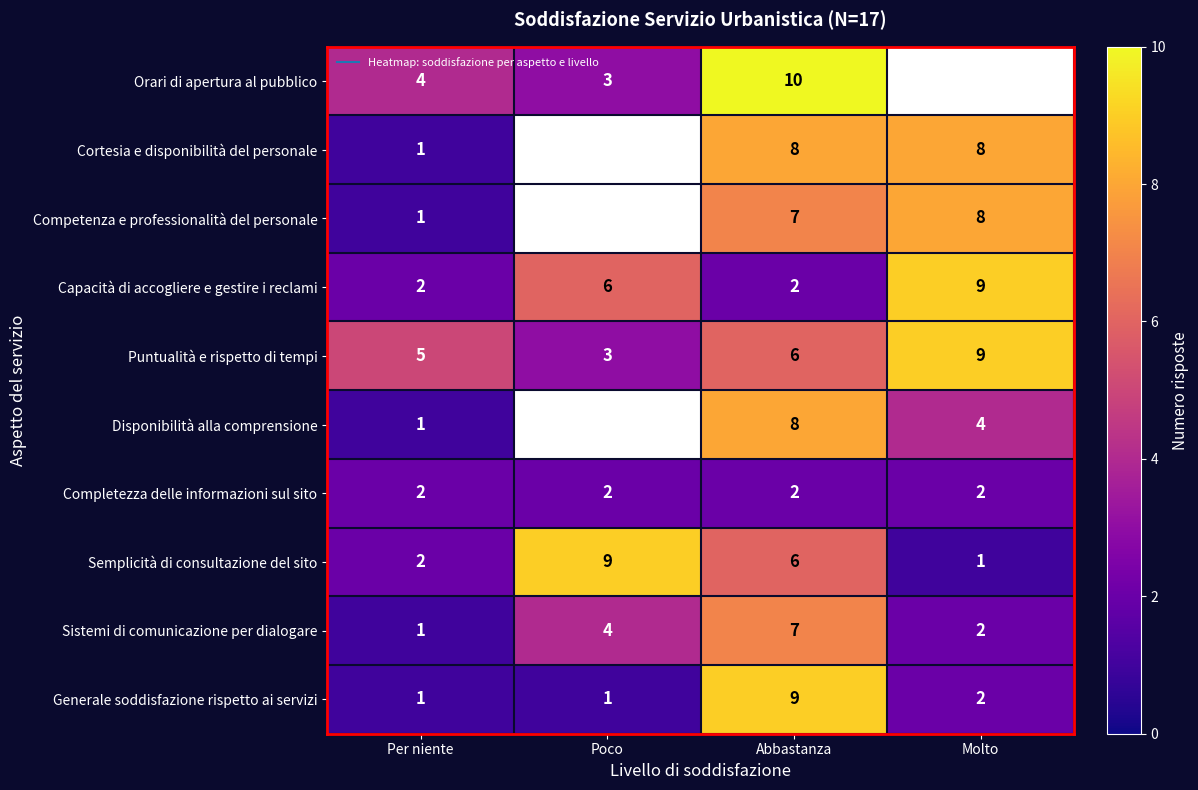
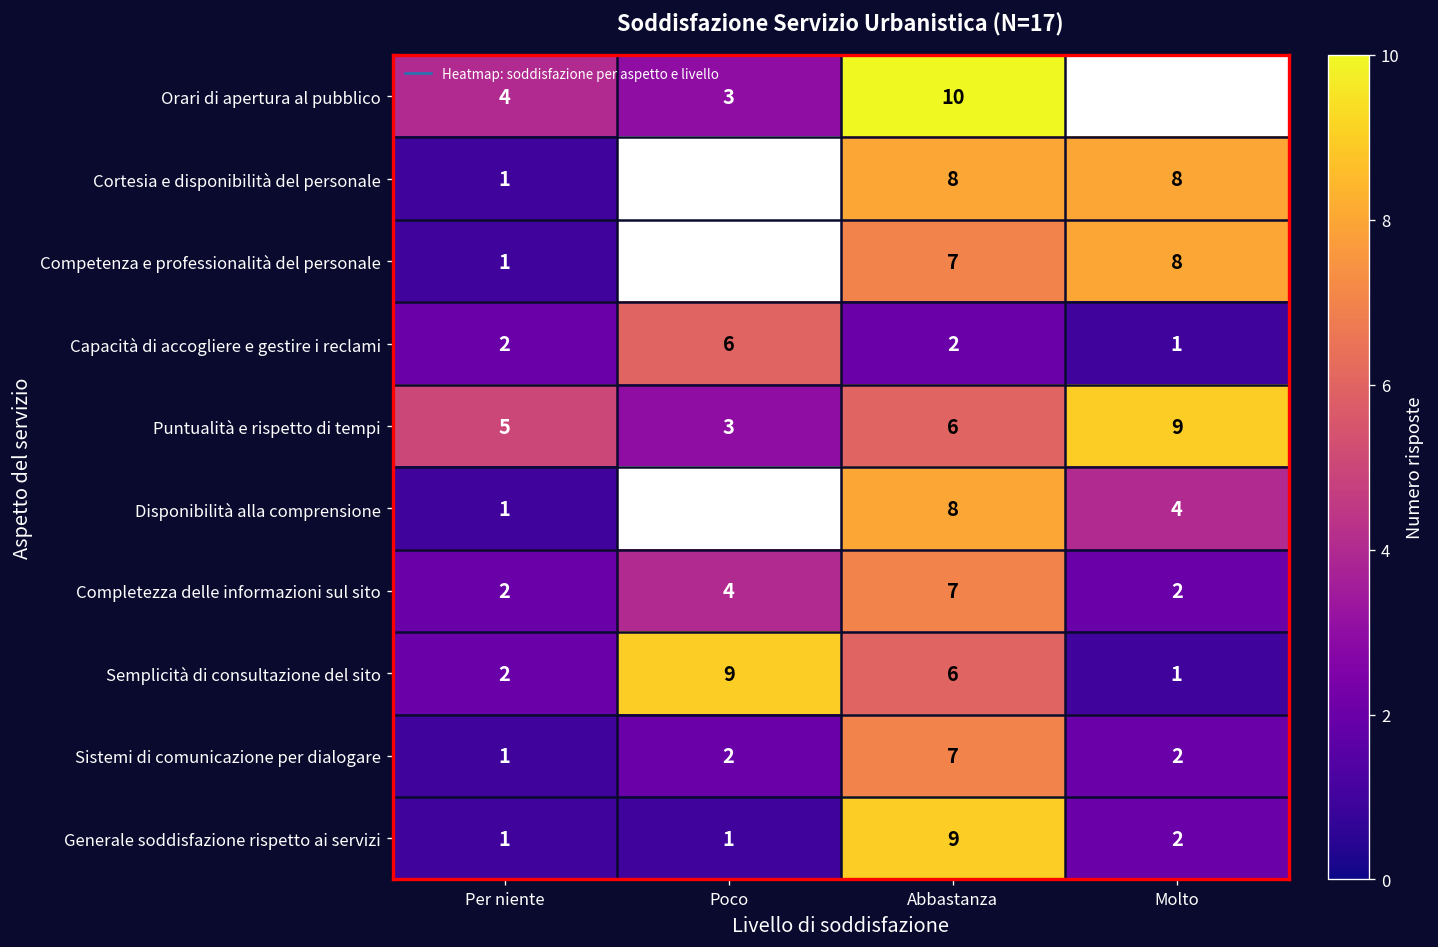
Capacità di accogliere e gestire i reclami, Molto: 9 -> 1
Completezza delle informazioni sul sito, Poco: 2 -> 4
Completezza delle informazioni sul sito, Abbastanza: 2 -> 7
Sistemi di comunicazione per dialogare, Poco: 4 -> 2
